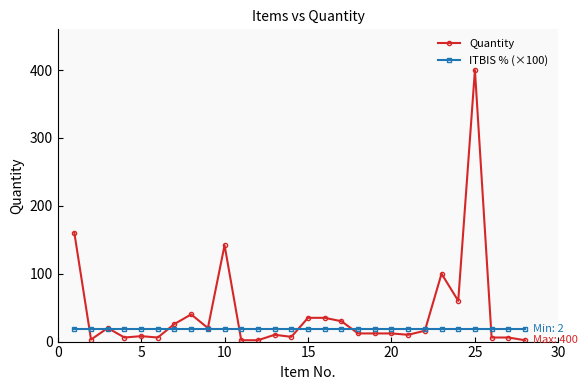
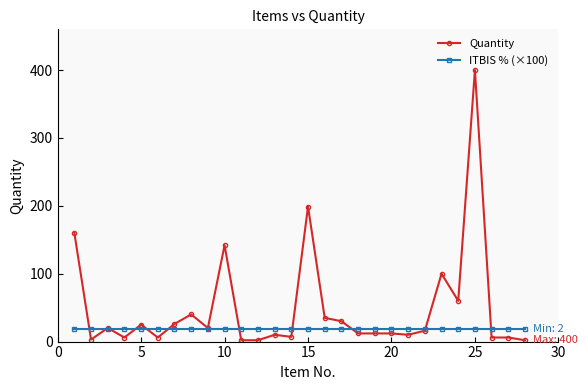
Quantity, 5: 10 -> 30
Quantity, 15: 40 -> 200
